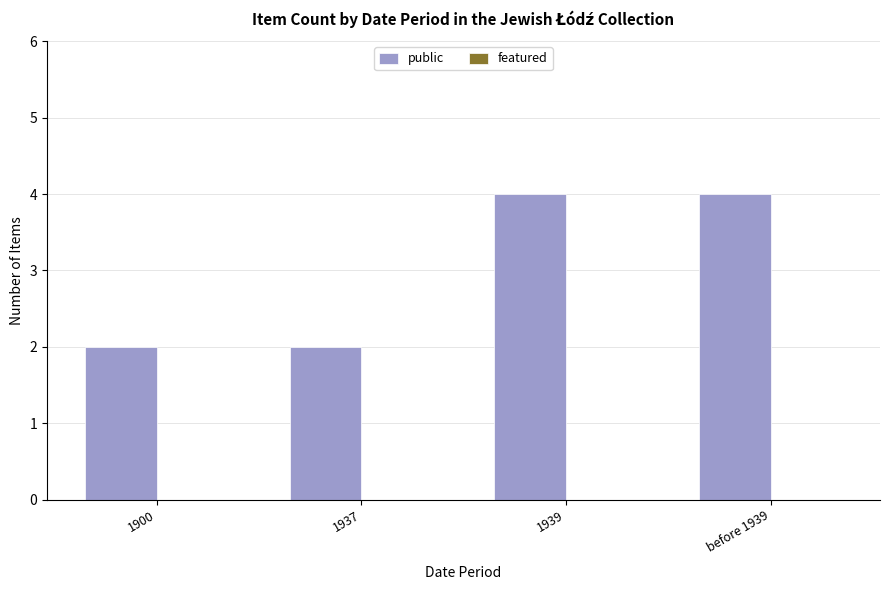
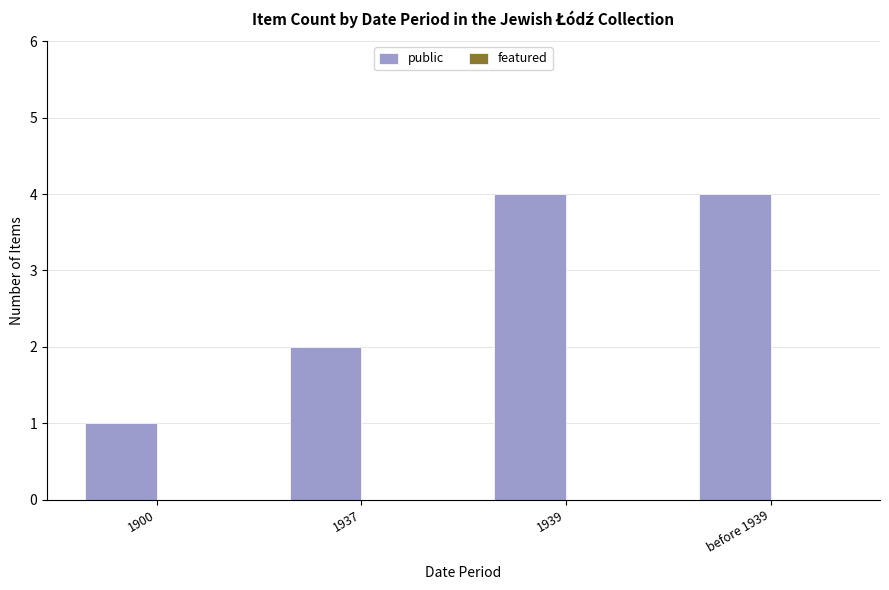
public, 1900: 2 -> 1
